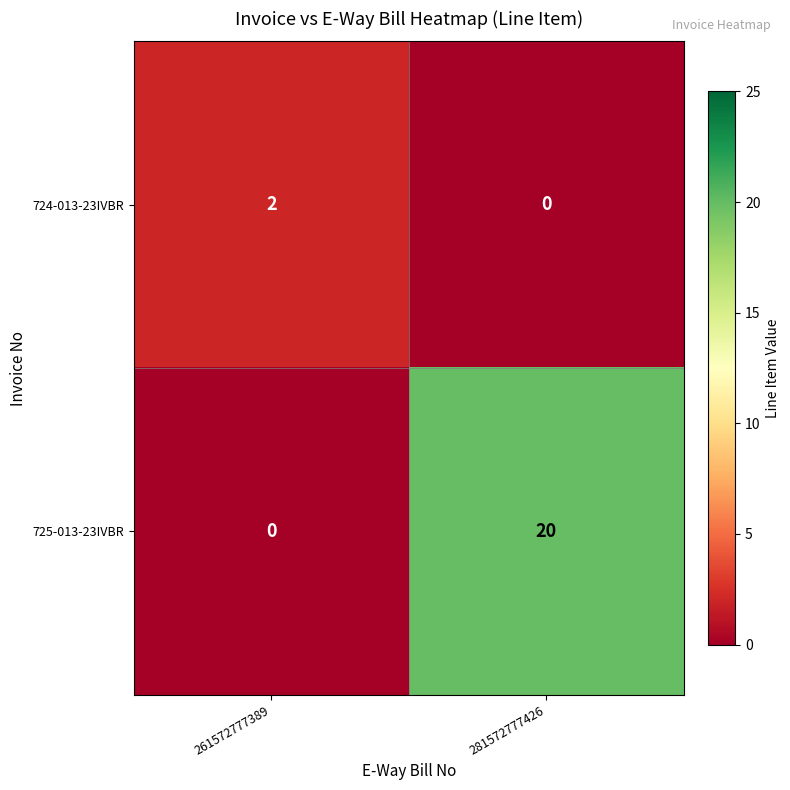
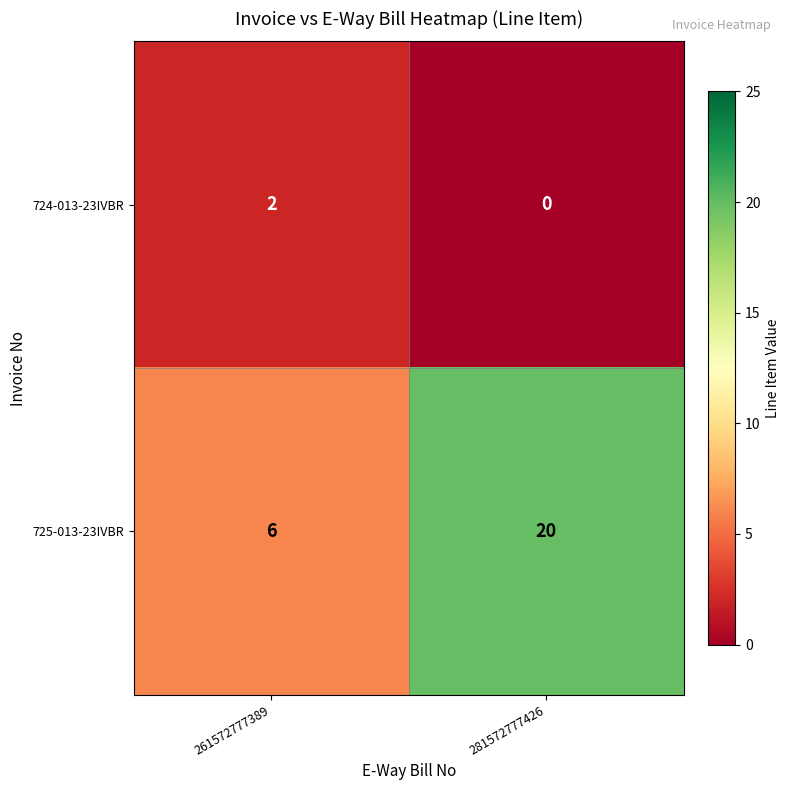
725-013-23IVBR, 261572777389: 0 -> 6
